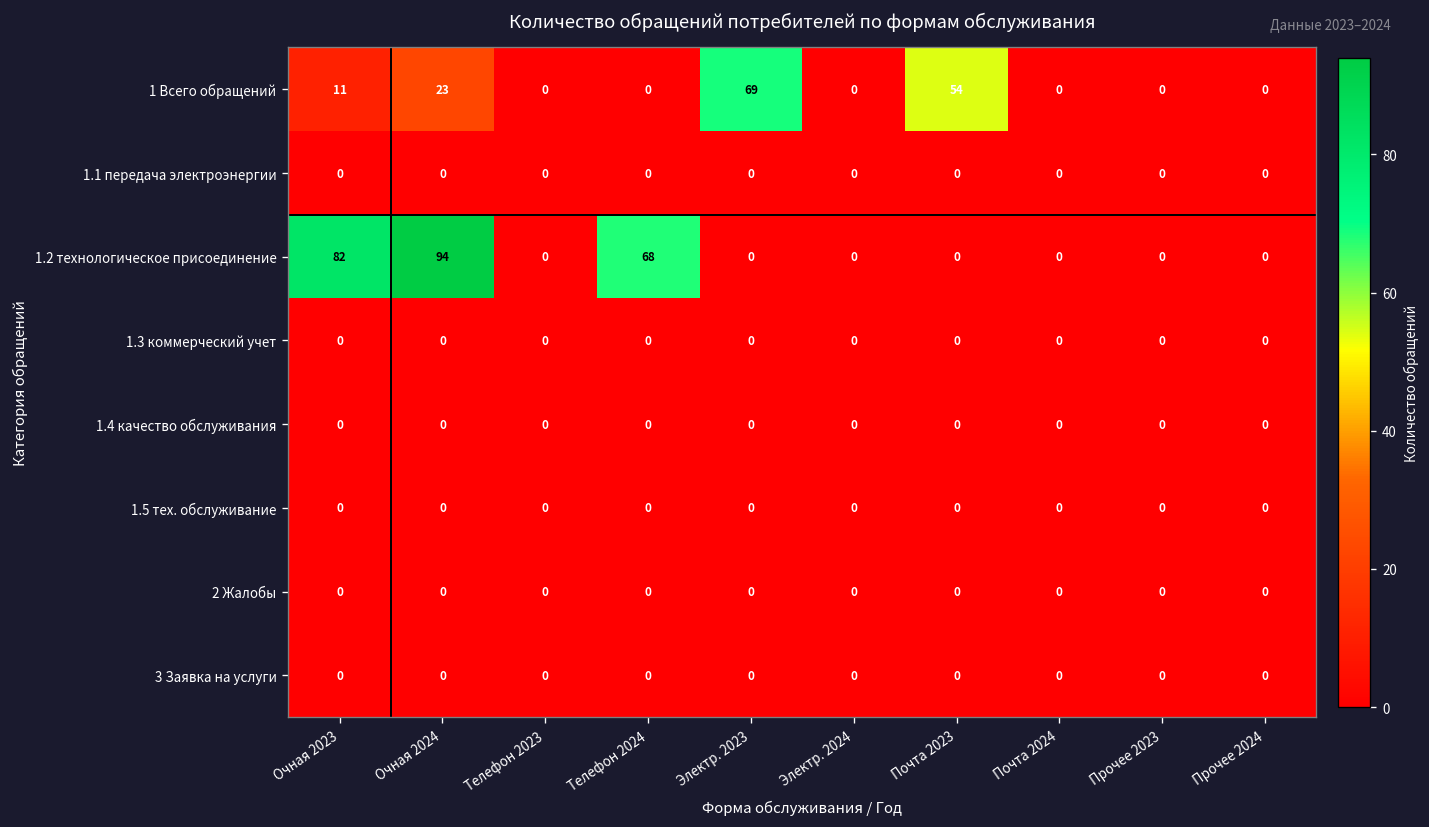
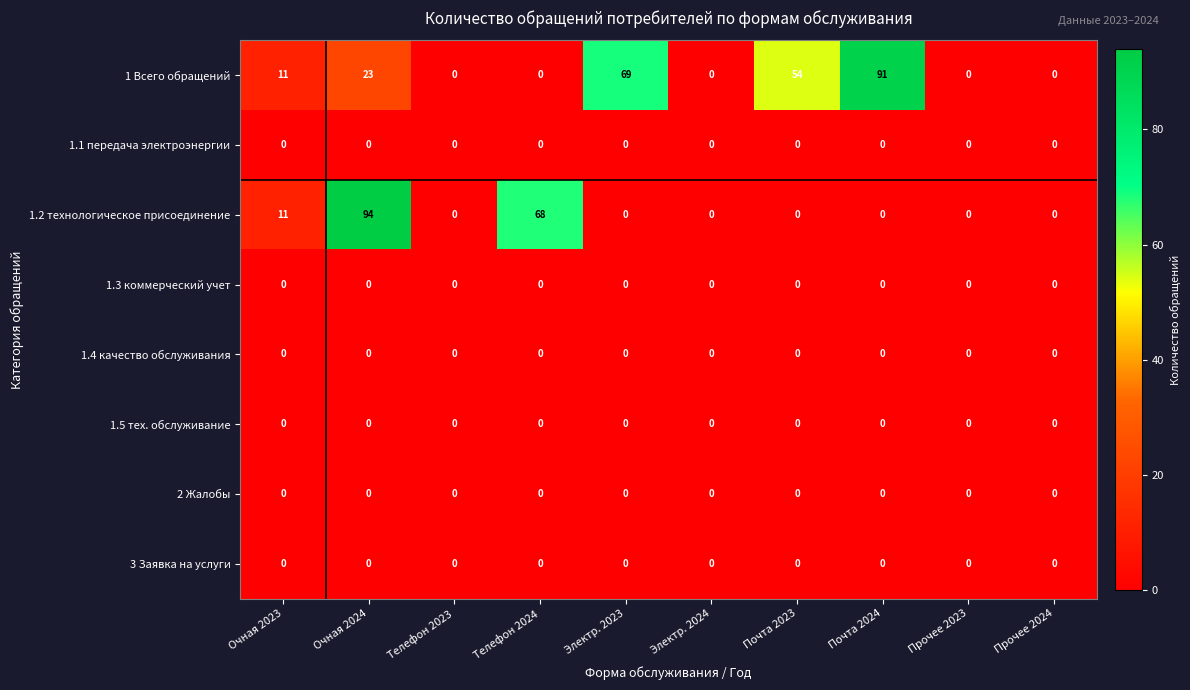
1 Всего обращений, Почта 2024: 0 -> 91
1.2 технологическое присоединение, Очная 2023: 82 -> 11
